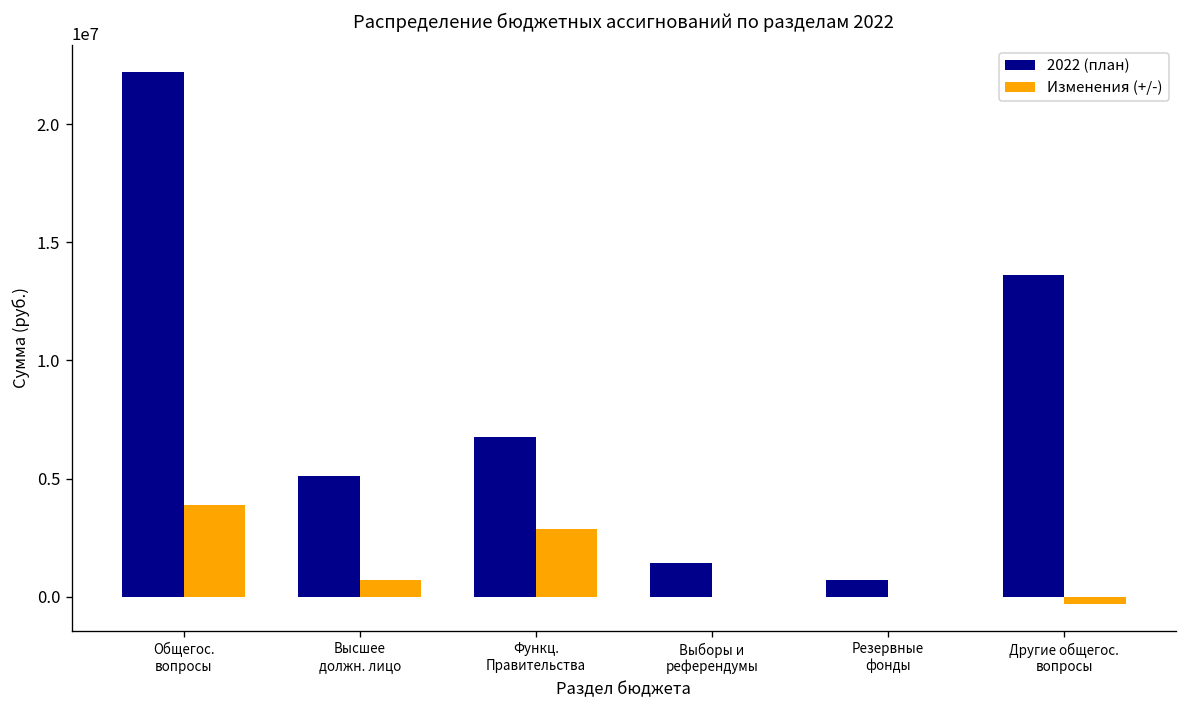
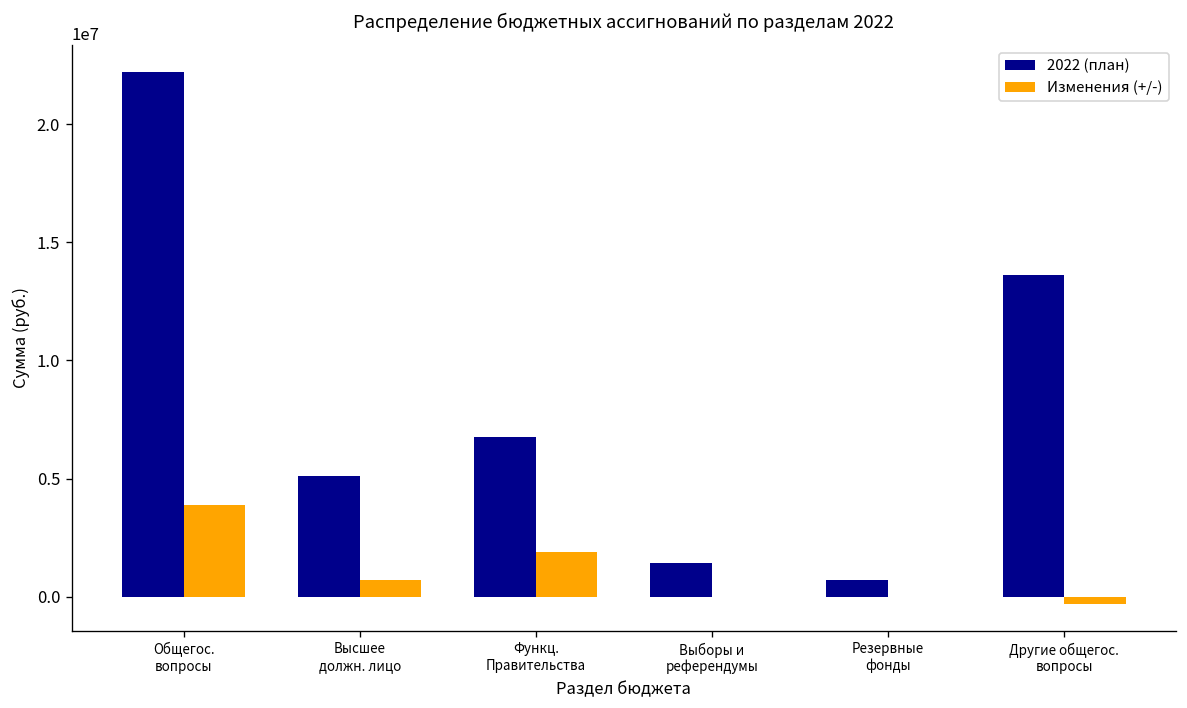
Изменения (+/-), Функц. Правительства: 2900000 -> 1900000
